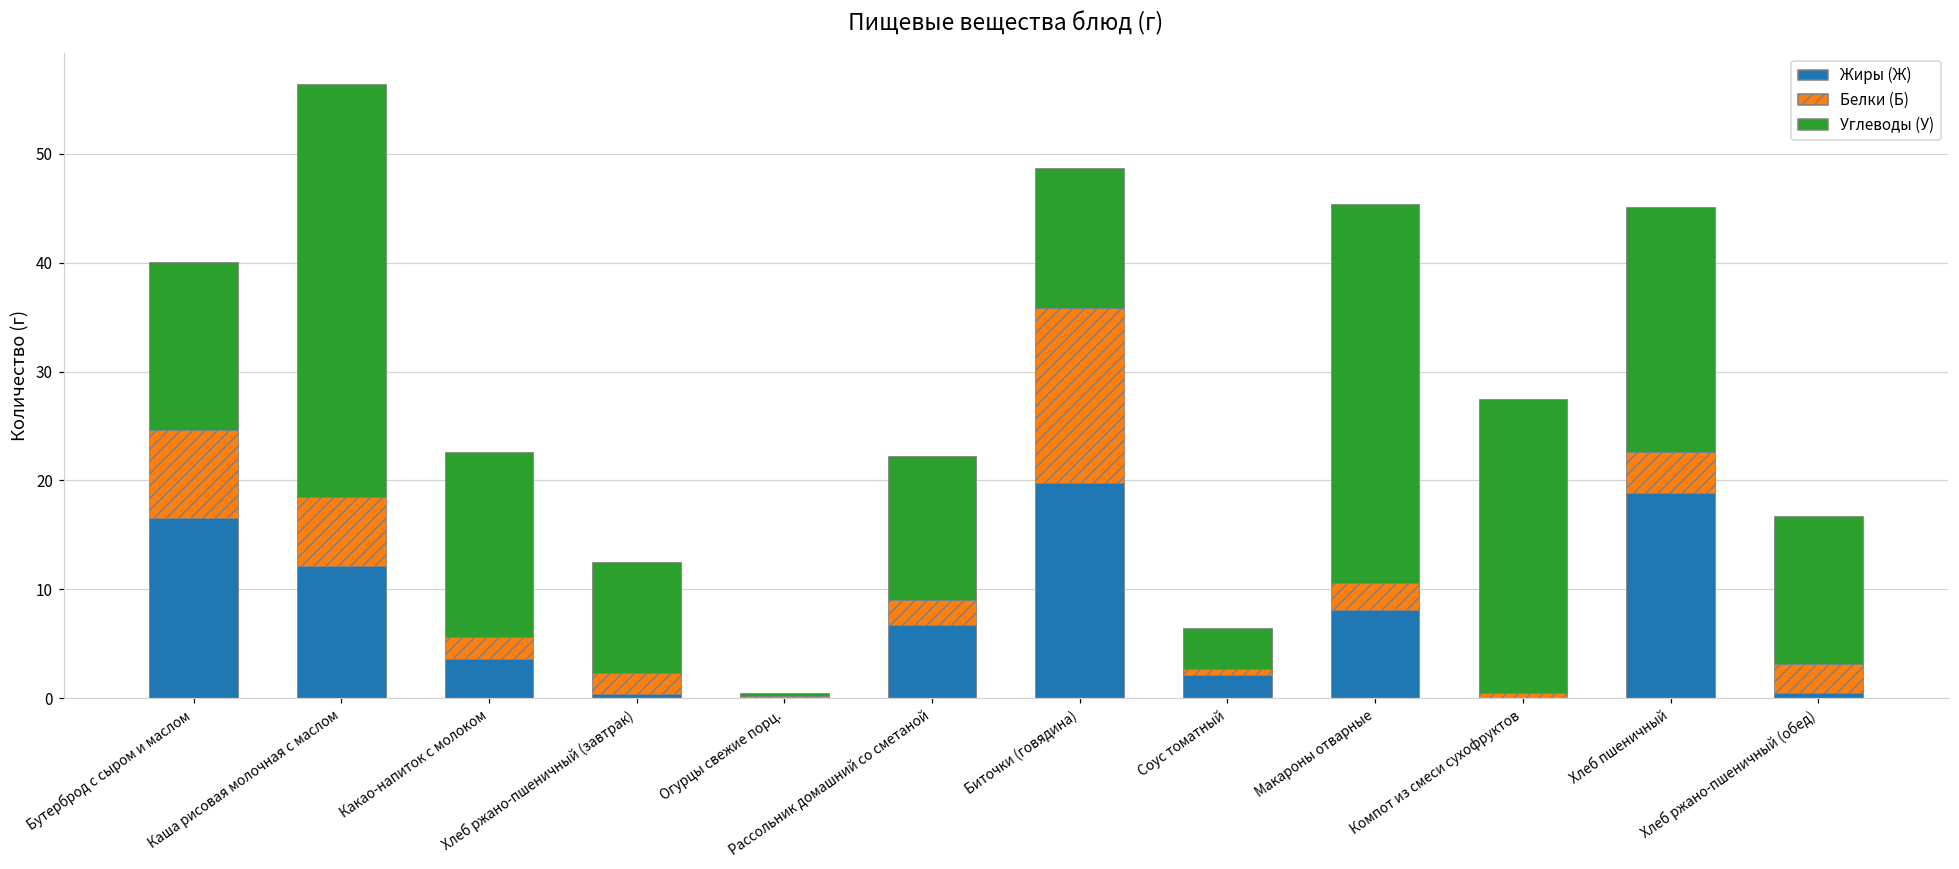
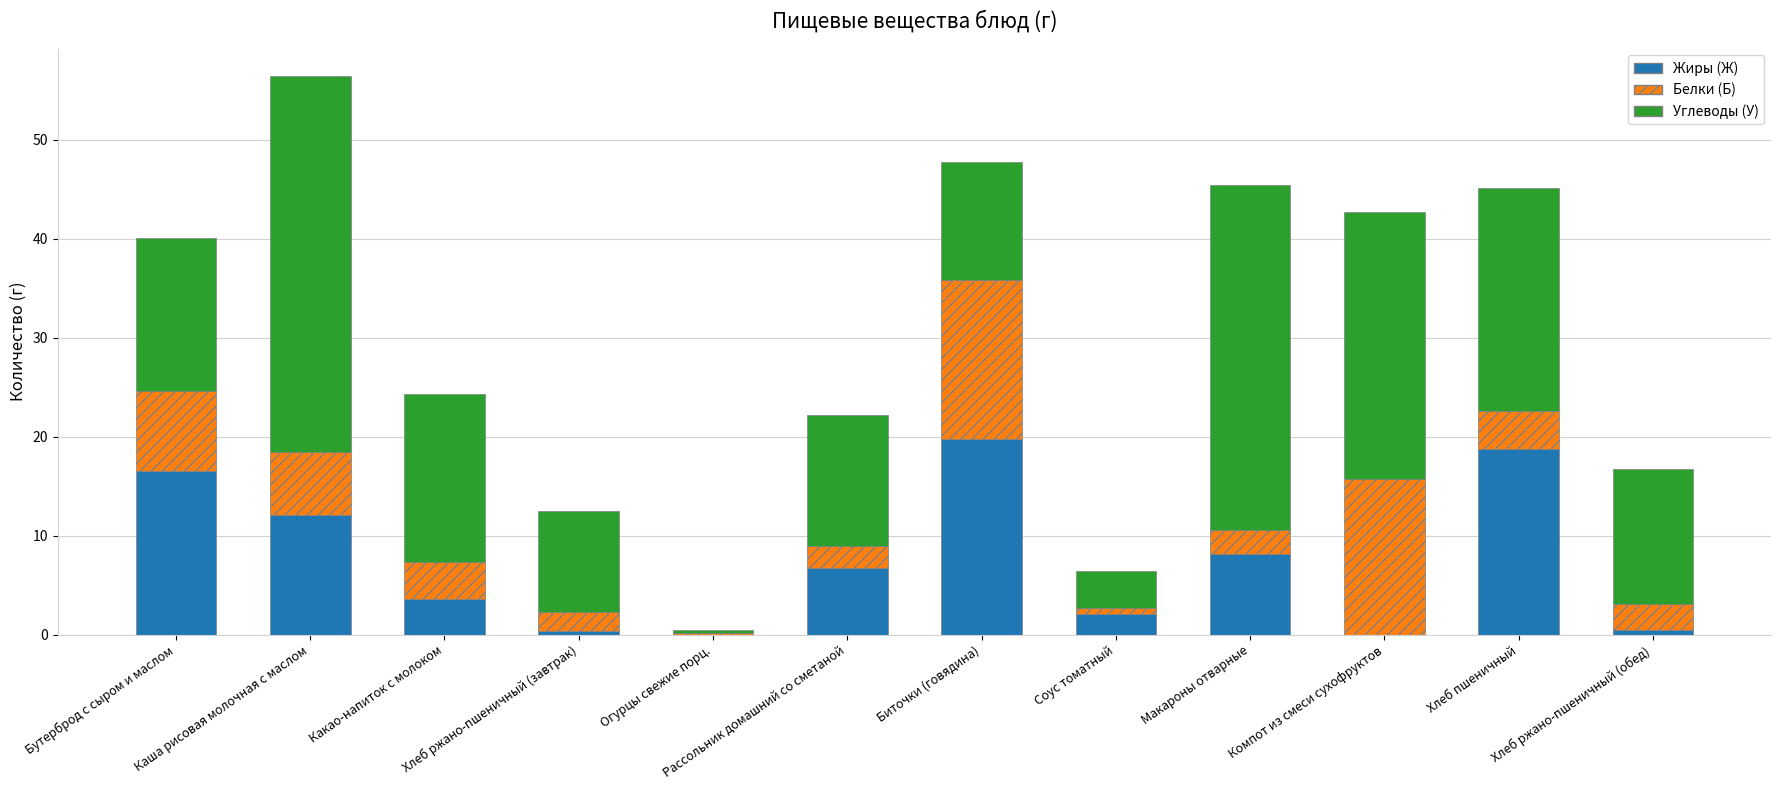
Белки (Б), Какао-напиток с молоком: 2 -> 4
Углеводы (У), Биточки (говядина): 13 -> 12
Белки (Б), Компот из смеси сухофруктов: 1 -> 16
